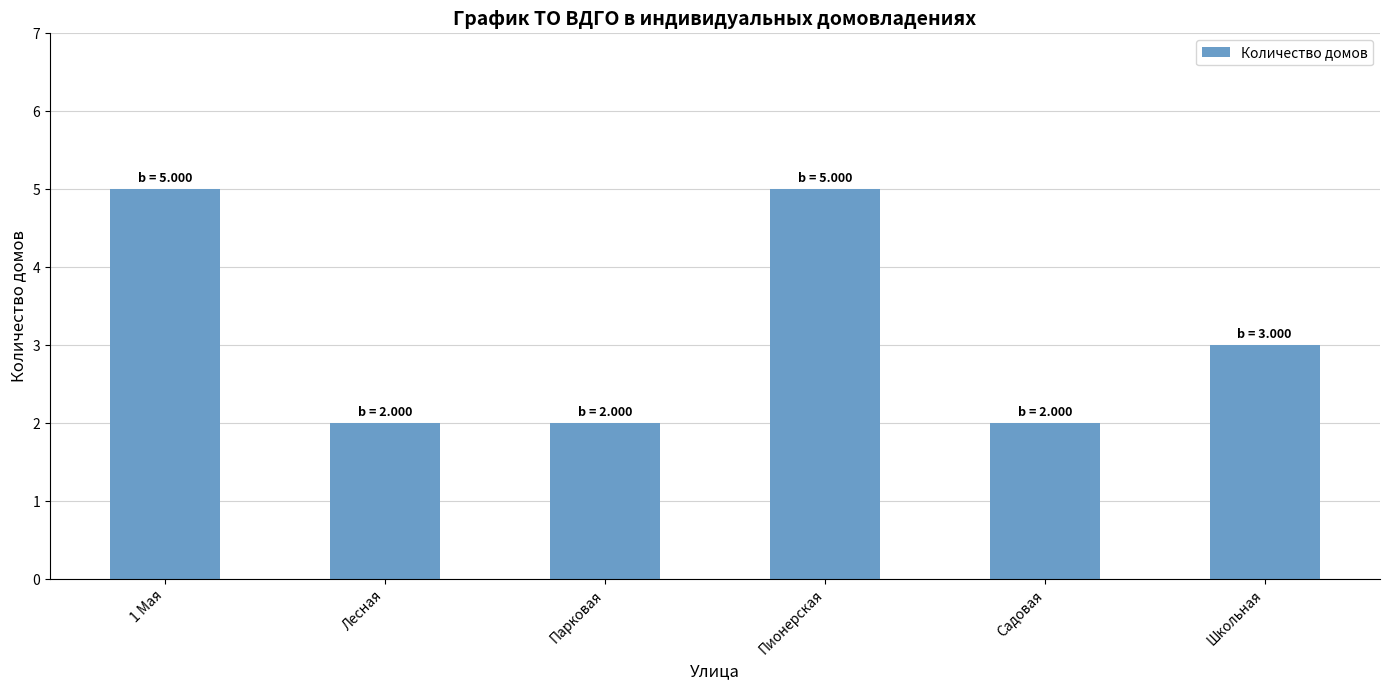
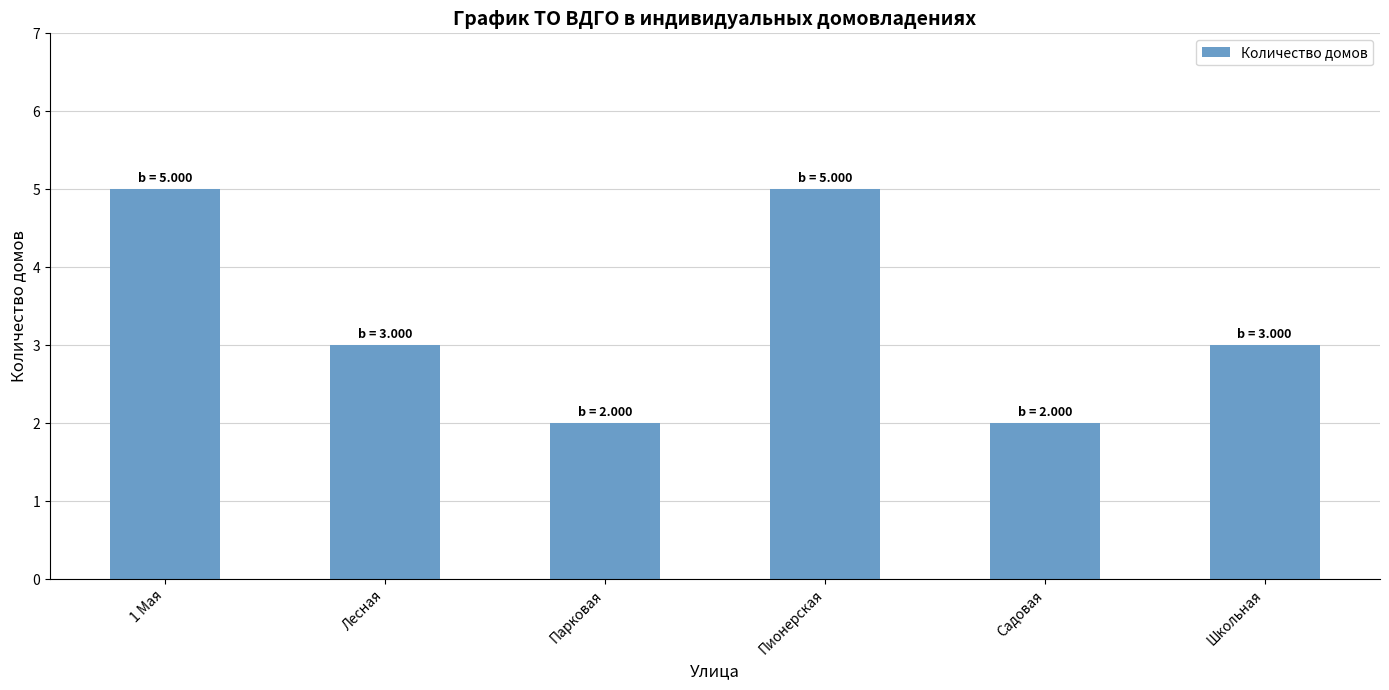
Лесная: 2.000 -> 3.000
